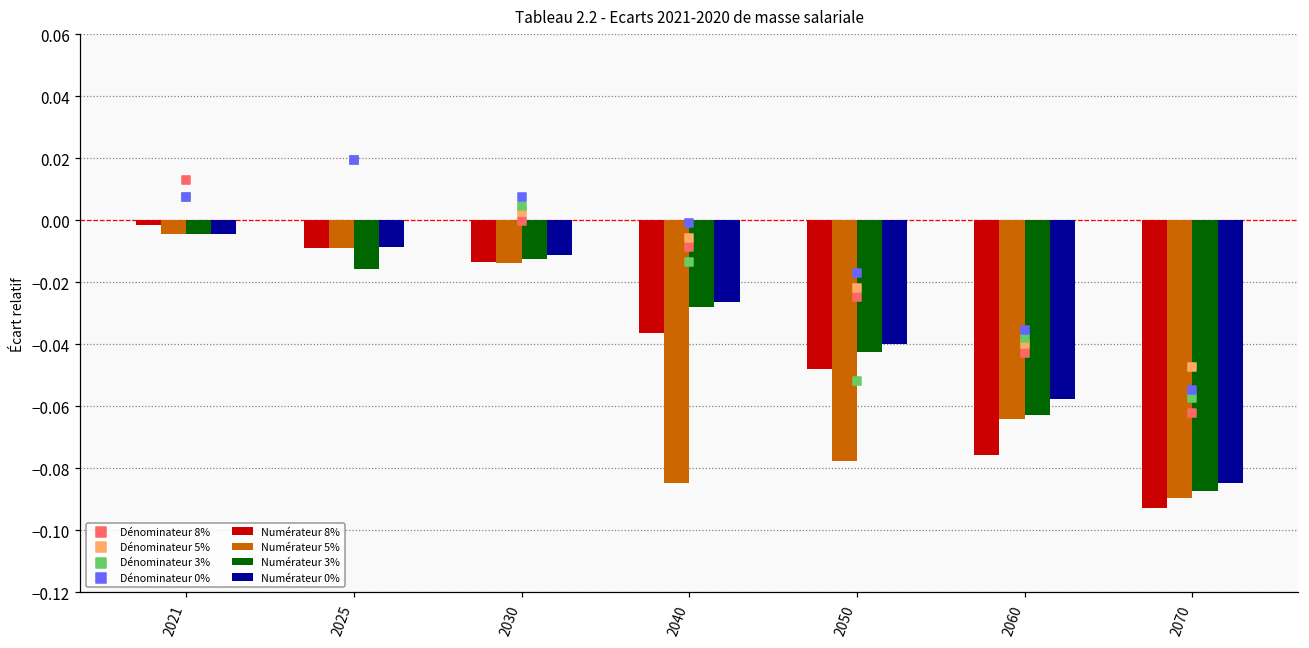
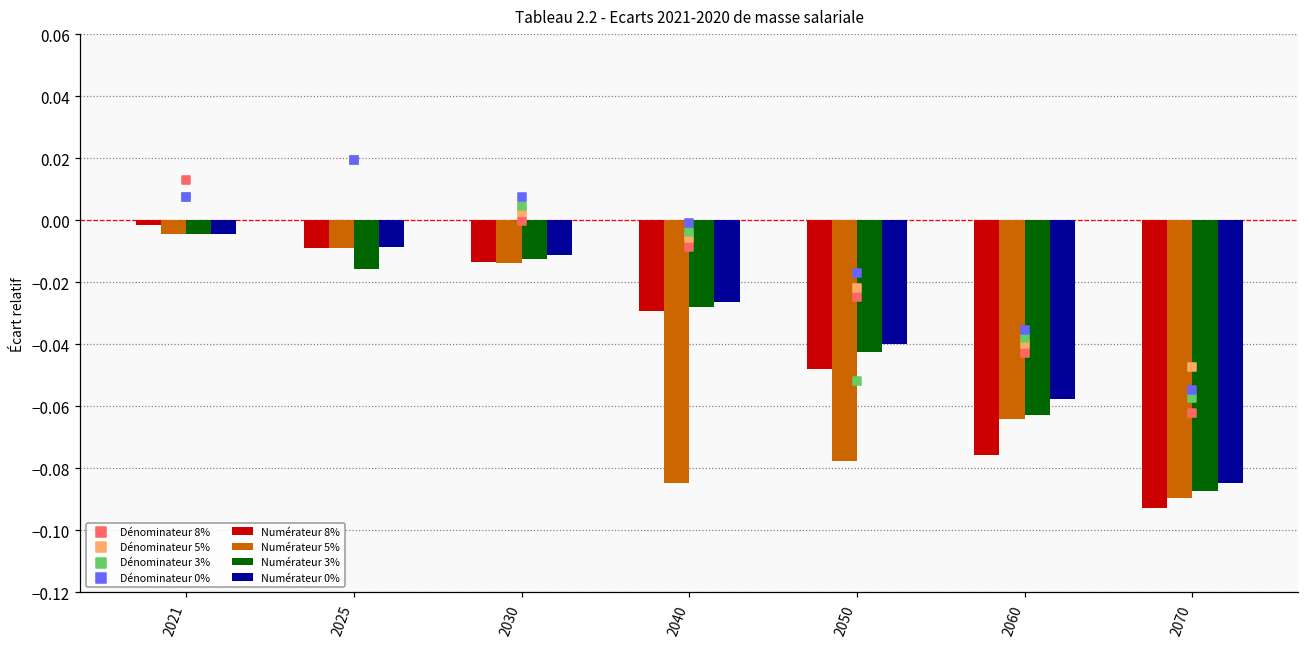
Numérateur 8%, 2040: -0.036 -> -0.029
Dénominateur 3%, 2040: -0.014 -> -0.004
